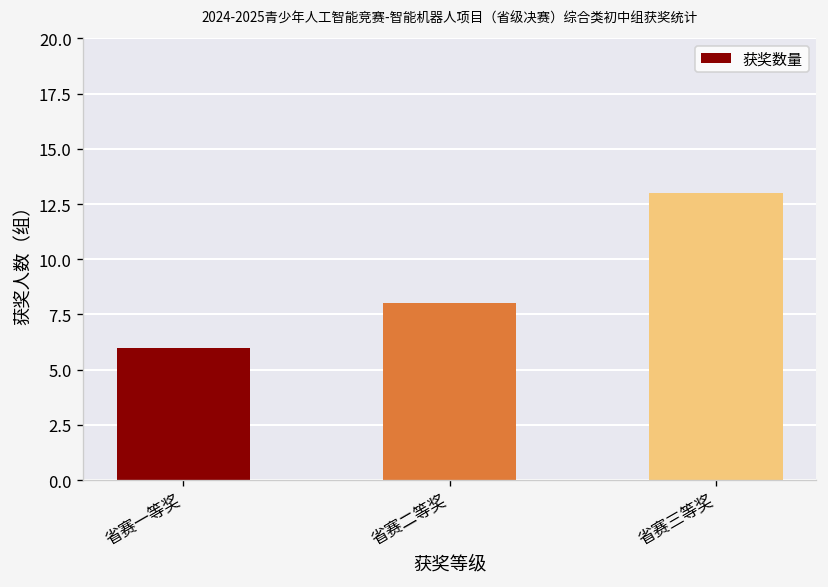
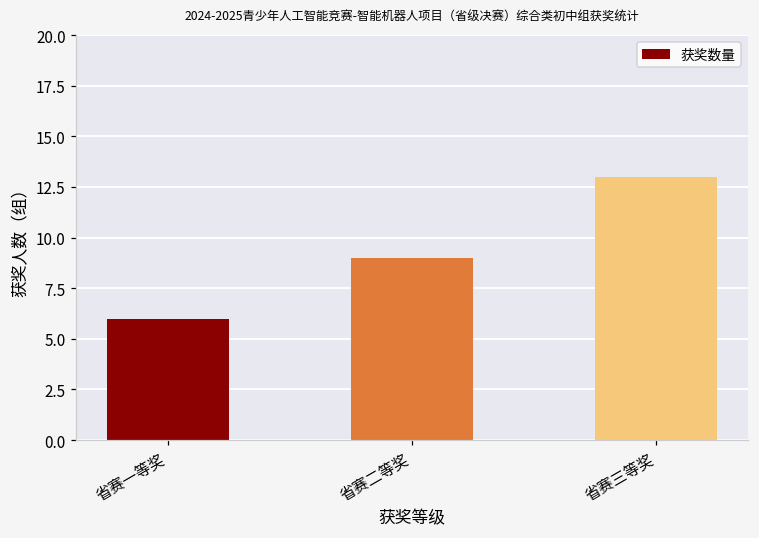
省赛二等奖: 8 -> 9
